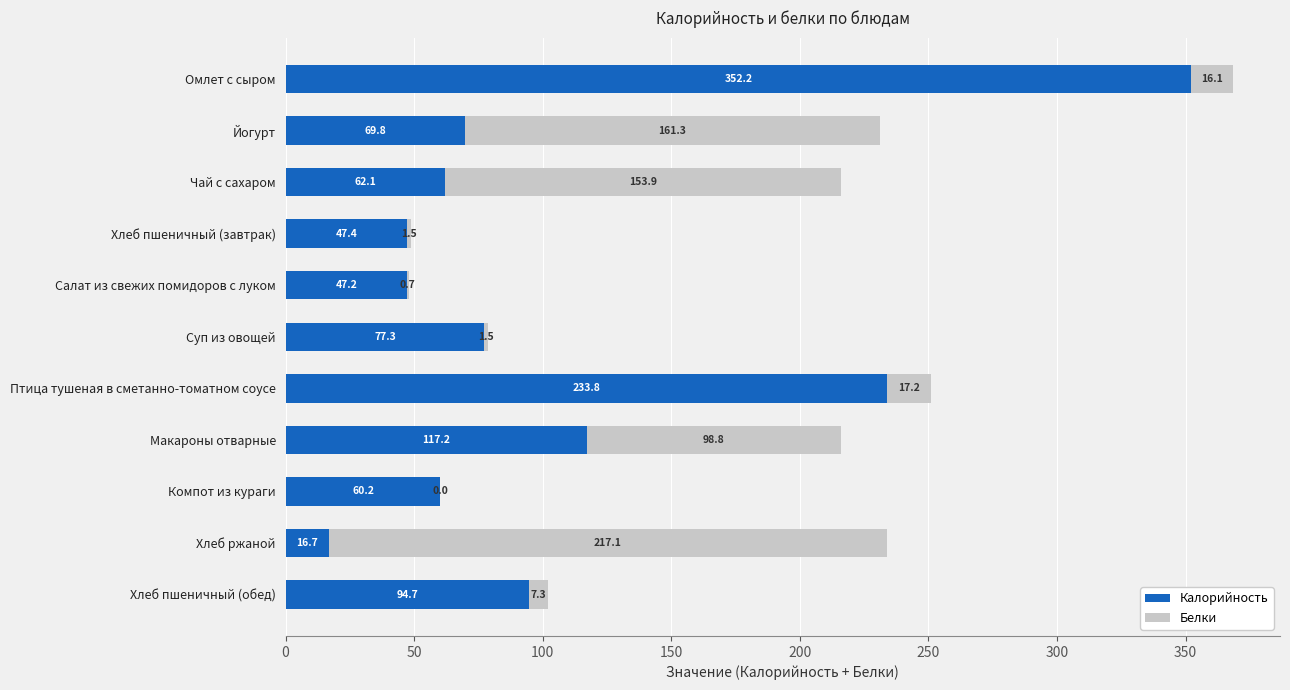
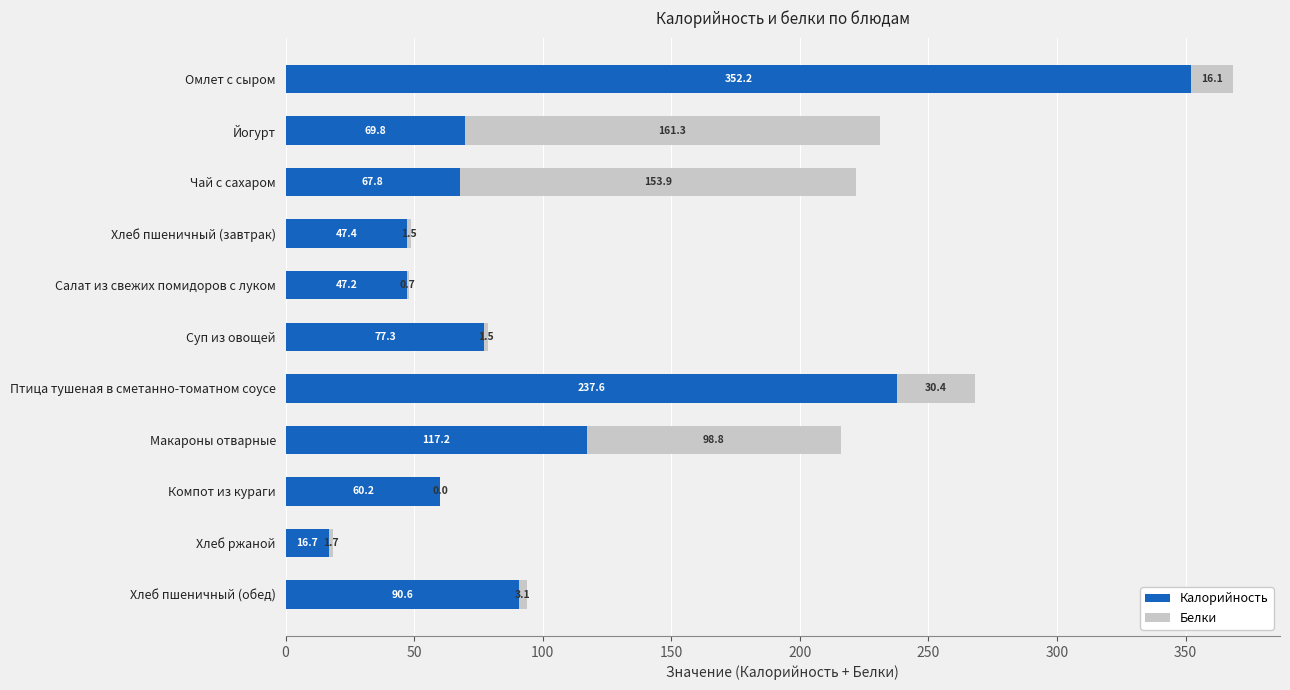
Калорийность, Чай с сахаром: 62.1 -> 67.8
Калорийность, Птица тушеная в сметанно-томатном соусе: 233.8 -> 237.6
Белки, Птица тушеная в сметанно-томатном соусе: 17.2 -> 30.4
Белки, Хлеб ржаной: 217.1 -> 1.7
Калорийность, Хлеб пшеничный (обед): 94.7 -> 90.6
Белки, Хлеб пшеничный (обед): 7.3 -> 3.1
